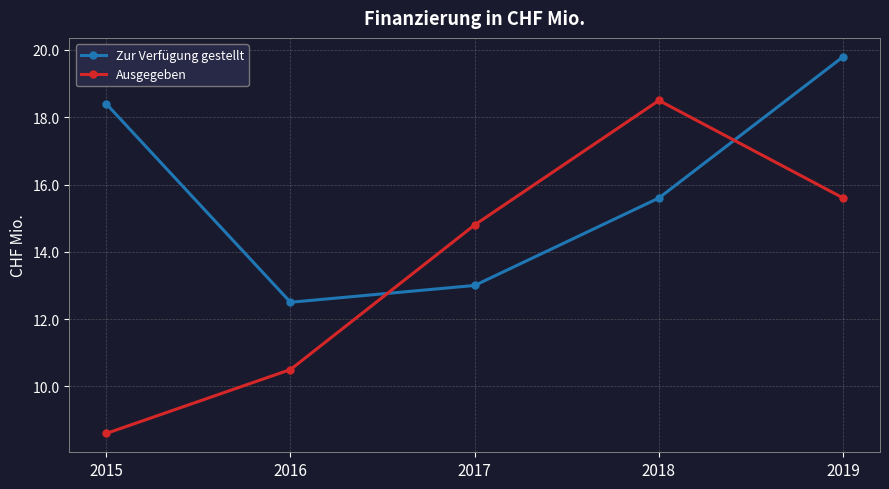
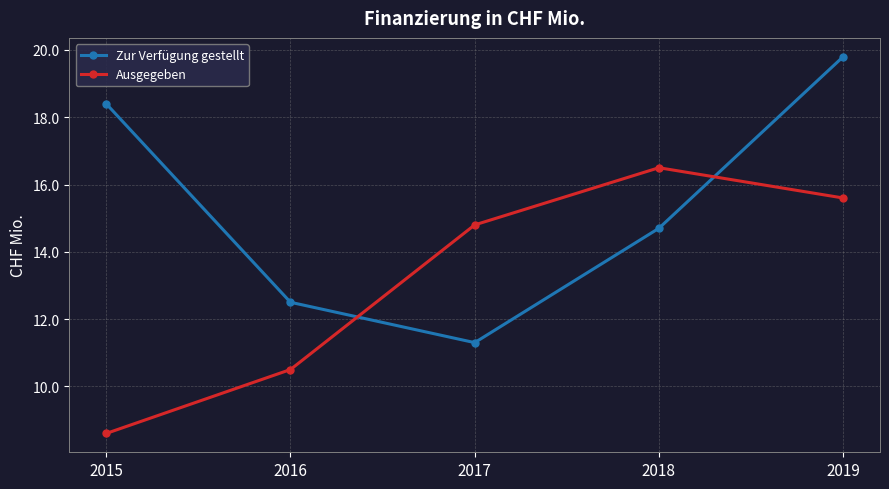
Zur Verfügung gestellt, 2017: 13.0 -> 11.3
Zur Verfügung gestellt, 2018: 15.6 -> 14.7
Ausgegeben, 2018: 18.5 -> 16.5
